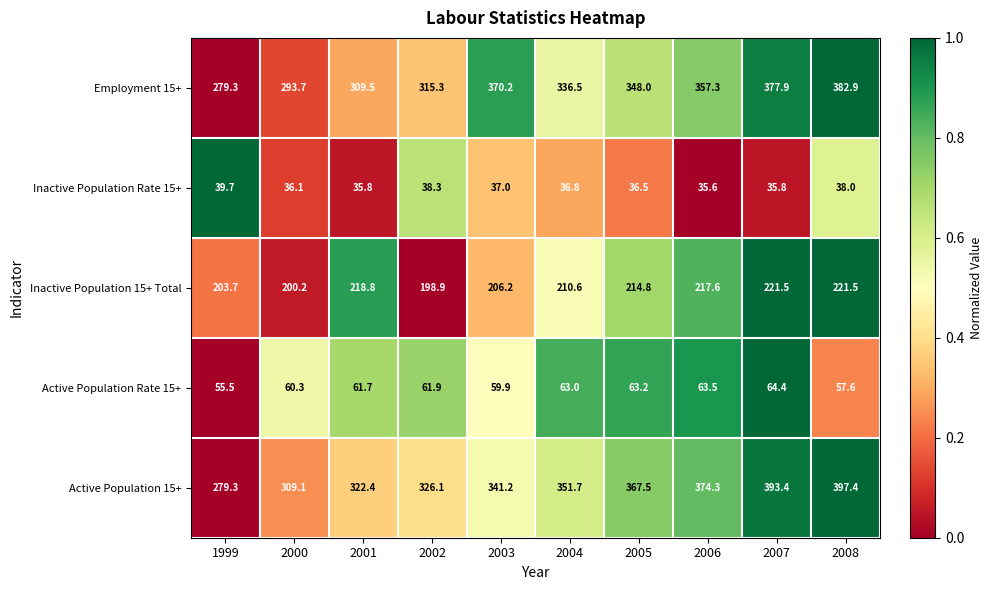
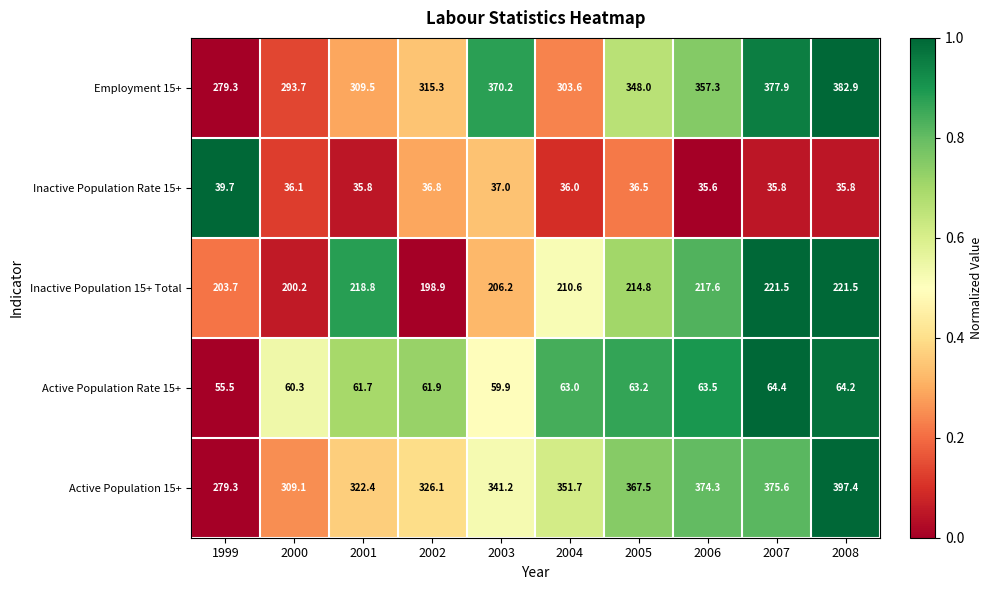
Employment 15+, 2004: 336.5 -> 303.6
Inactive Population Rate 15+, 2002: 38.3 -> 36.8
Inactive Population Rate 15+, 2004: 36.8 -> 36.0
Inactive Population Rate 15+, 2008: 38.0 -> 35.8
Active Population Rate 15+, 2008: 57.6 -> 64.2
Active Population 15+, 2007: 393.4 -> 375.6
